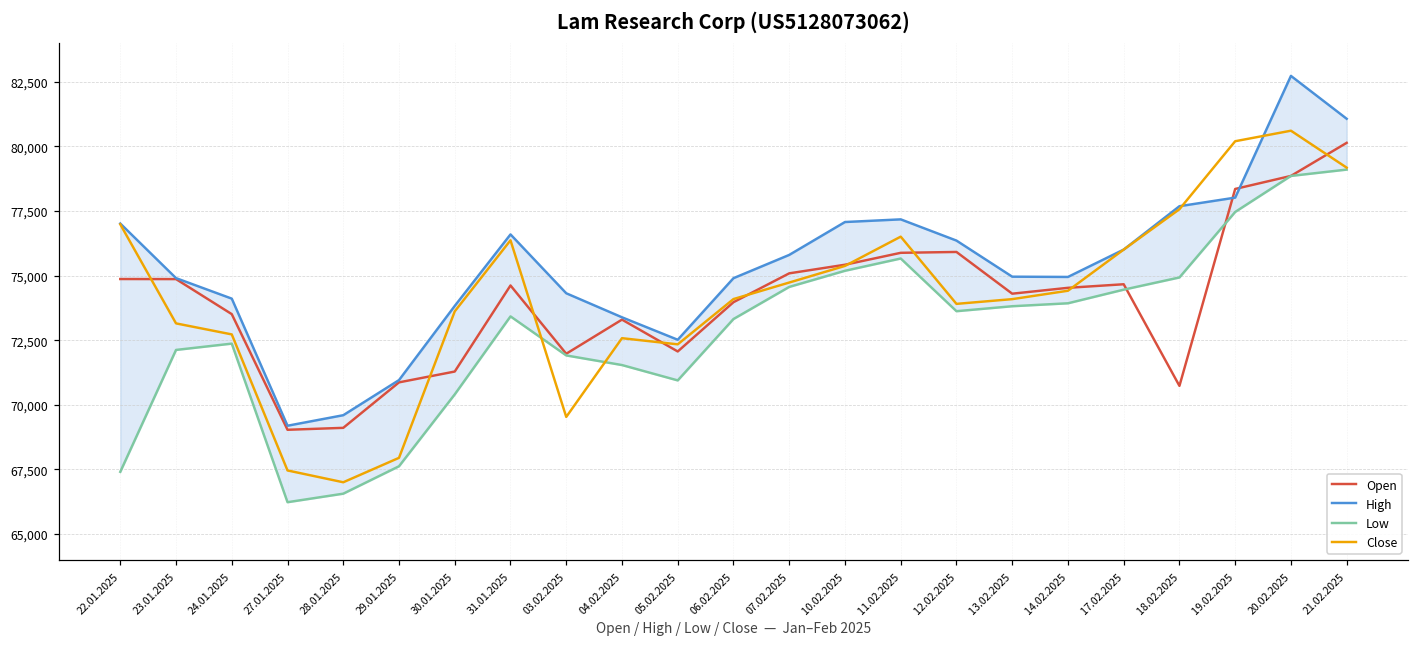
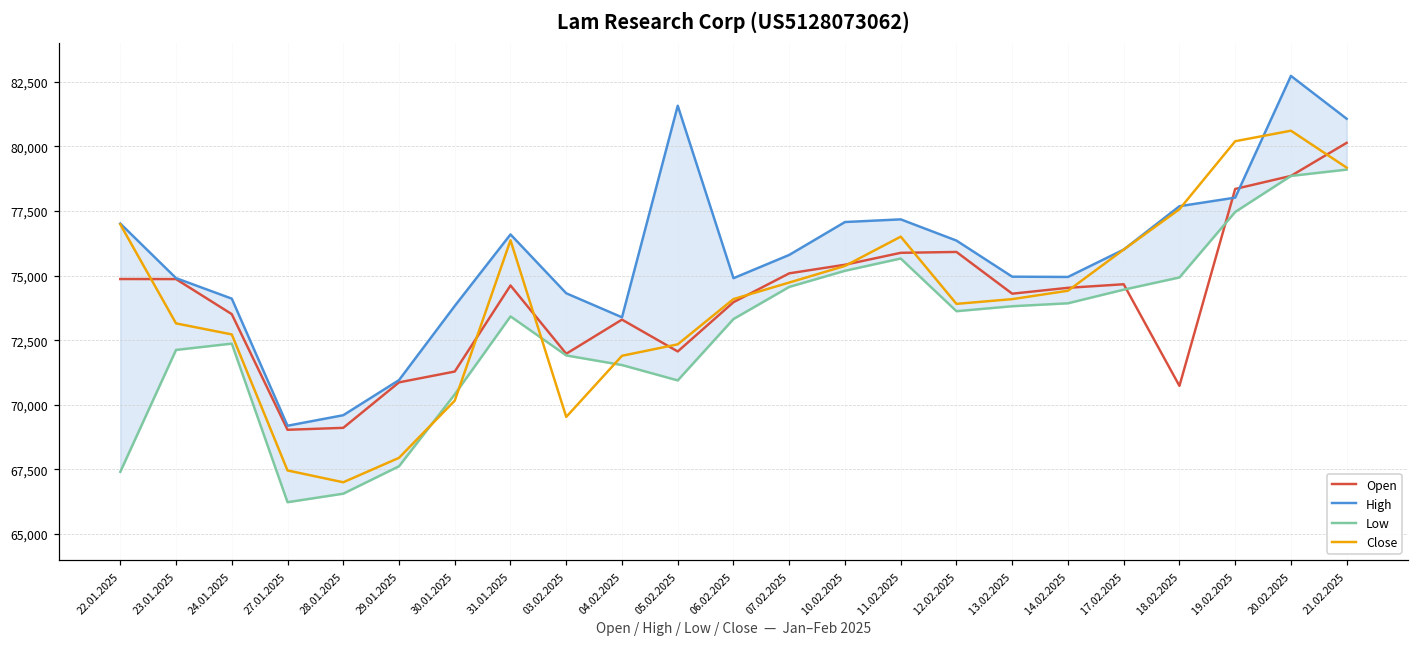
Close, 30.01.2025: 73,600 -> 70,200
Close, 04.02.2025: 72,600 -> 71,900
High, 05.02.2025: 72,500 -> 81,600
